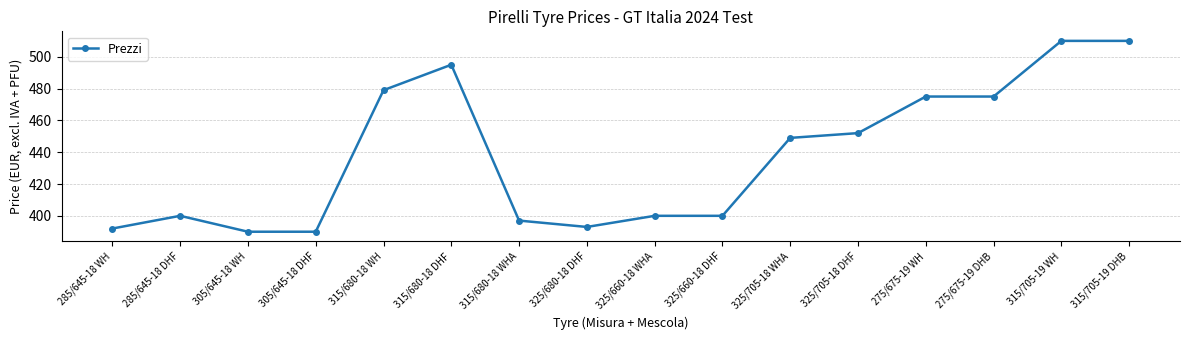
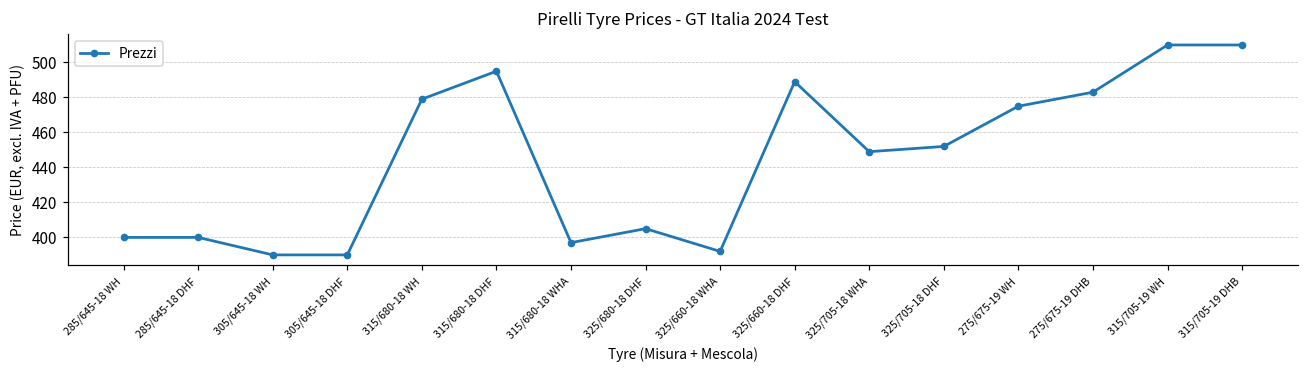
285/645-18 WH: 392 -> 400
325/680-18 DHF: 393 -> 405
325/660-18 WHA: 400 -> 392
325/660-18 DHF: 400 -> 489
275/675-19 DHB: 475 -> 483
